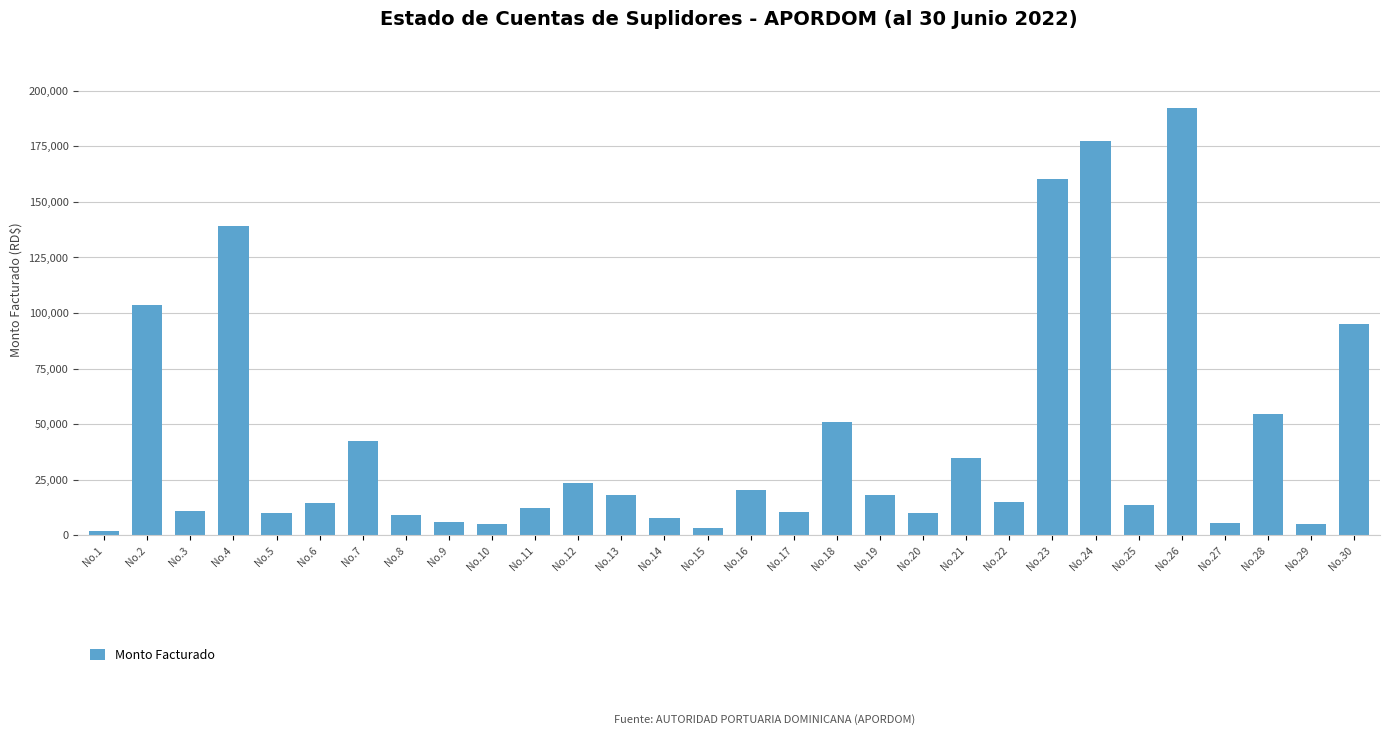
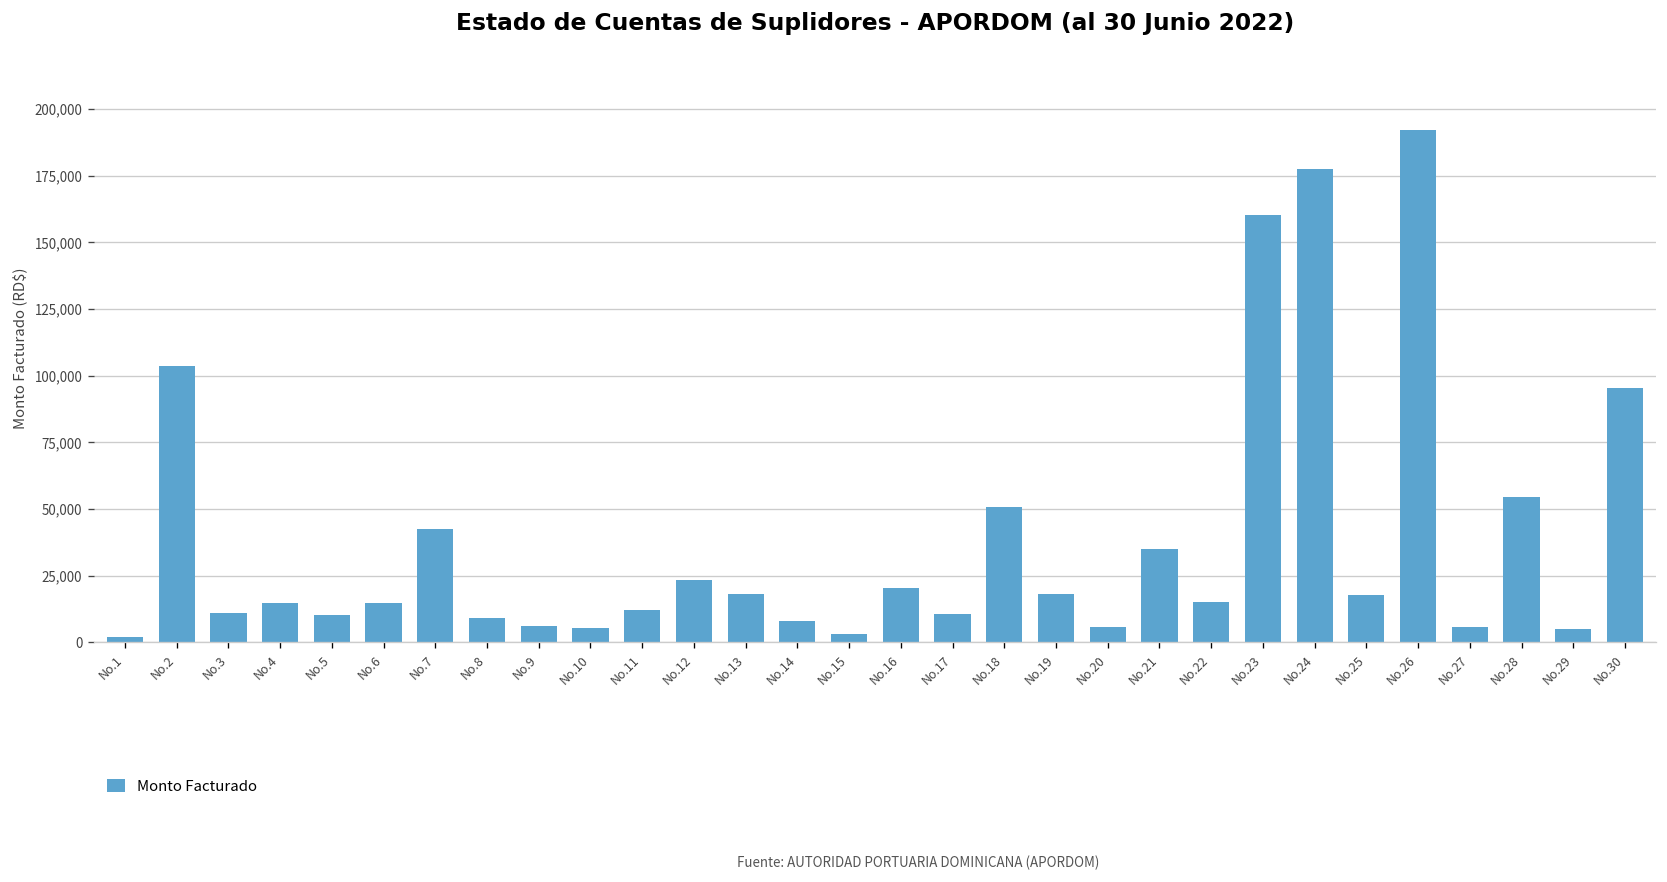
No.4: 139,000 -> 15,000
No.20: 10,000 -> 6,000
No.25: 14,000 -> 18,000
